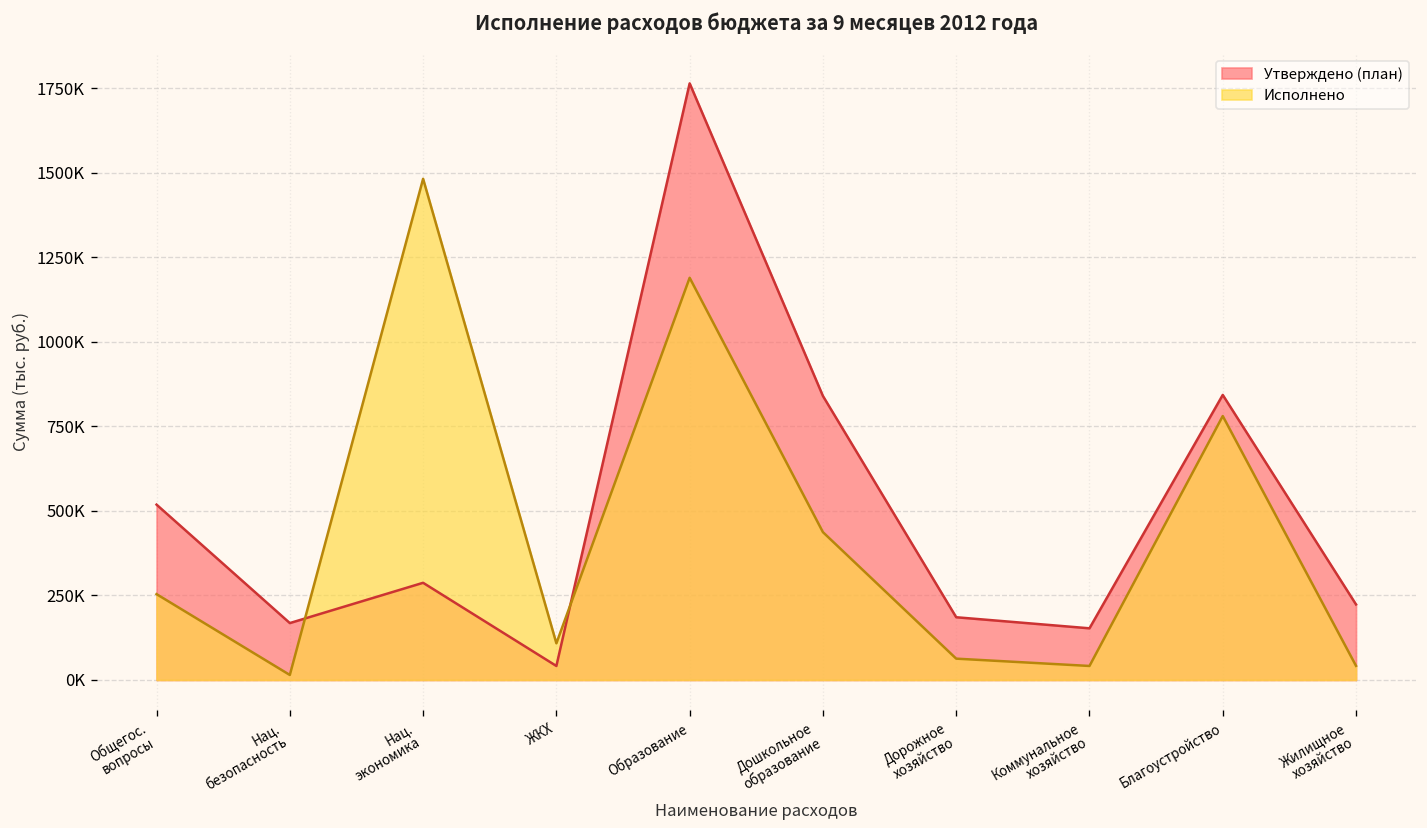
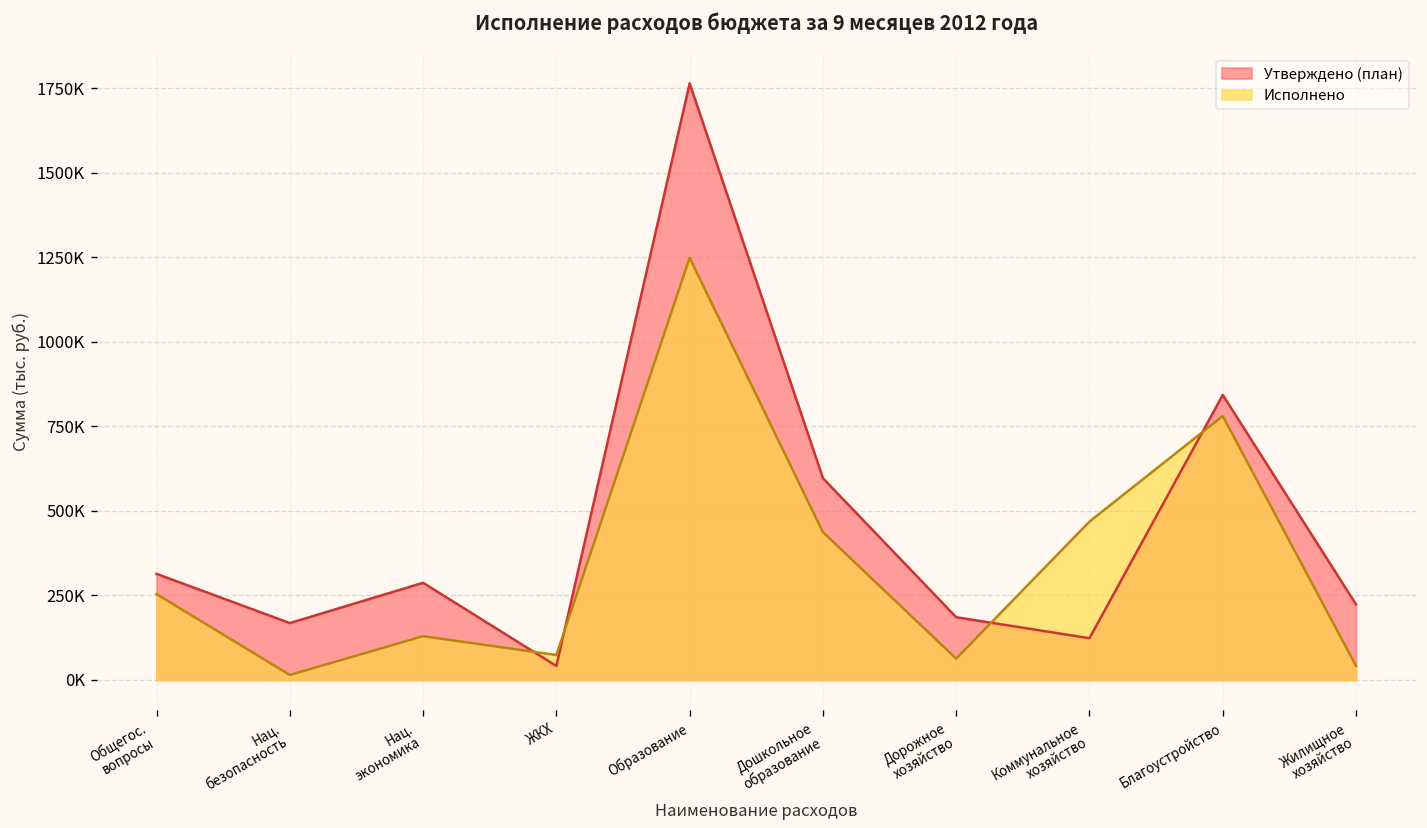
Утверждено (план), Общегос. вопросы: 520000 -> 310000
Исполнено, Нац. экономика: 1480000 -> 130000
Исполнено, ЖКХ: 110000 -> 70000
Исполнено, Образование: 1190000 -> 1250000
Утверждено (план), Дошкольное образование: 840000 -> 600000
Утверждено (план), Коммунальное хозяйство: 150000 -> 120000
Исполнено, Коммунальное хозяйство: 40000 -> 470000
